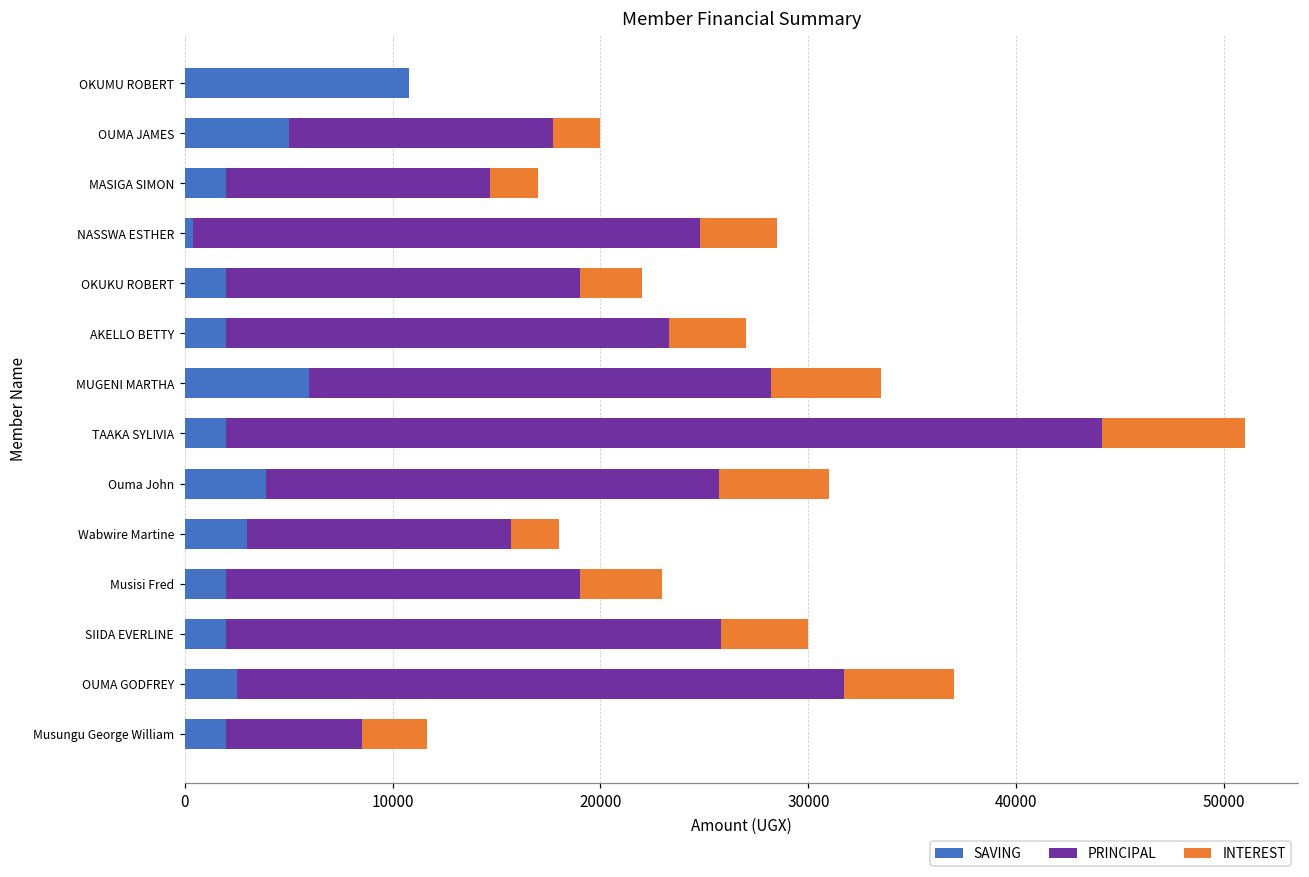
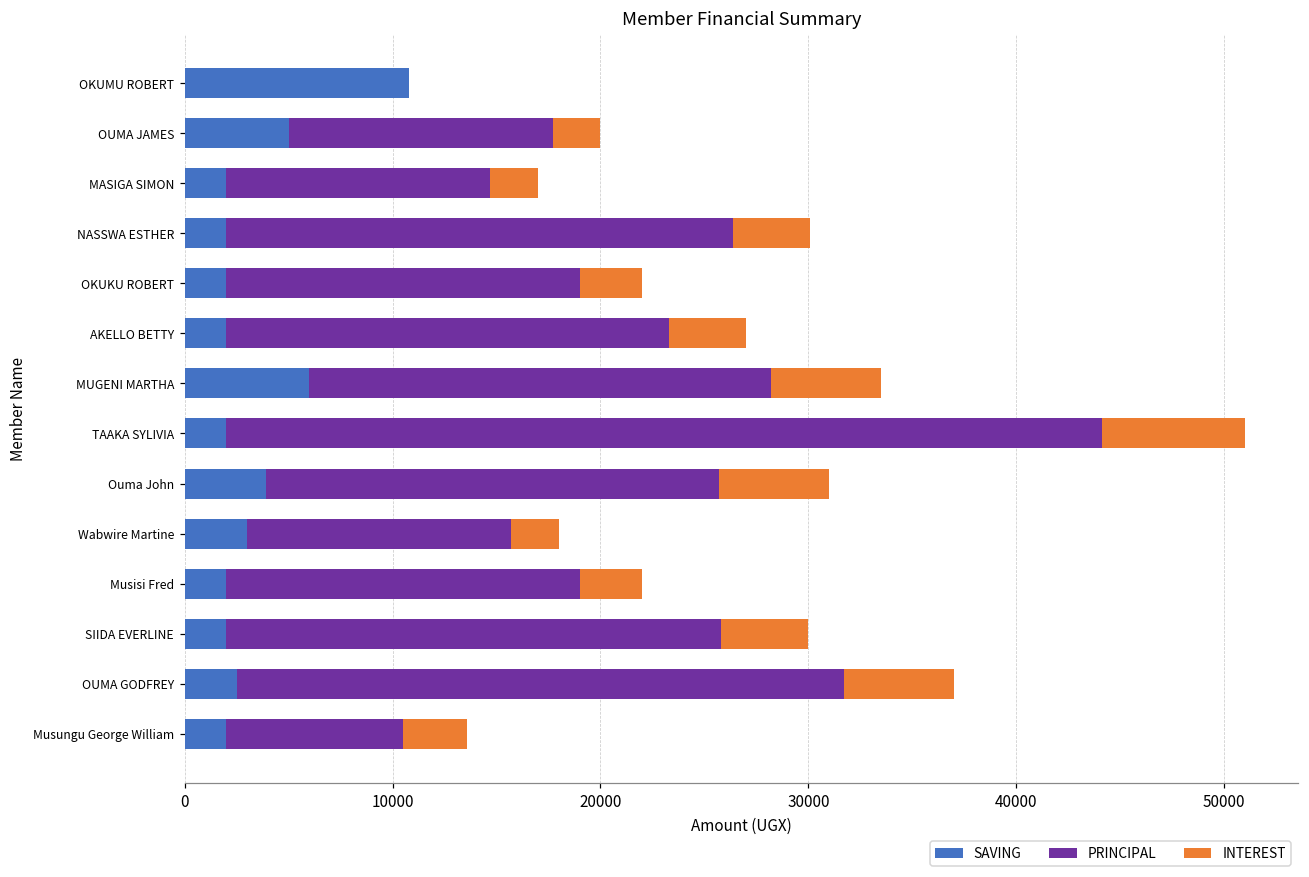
SAVING, NASSWA ESTHER: 400 -> 2000
INTEREST, Musisi Fred: 4000 -> 3000
PRINCIPAL, Musungu George William: 6500 -> 8500
